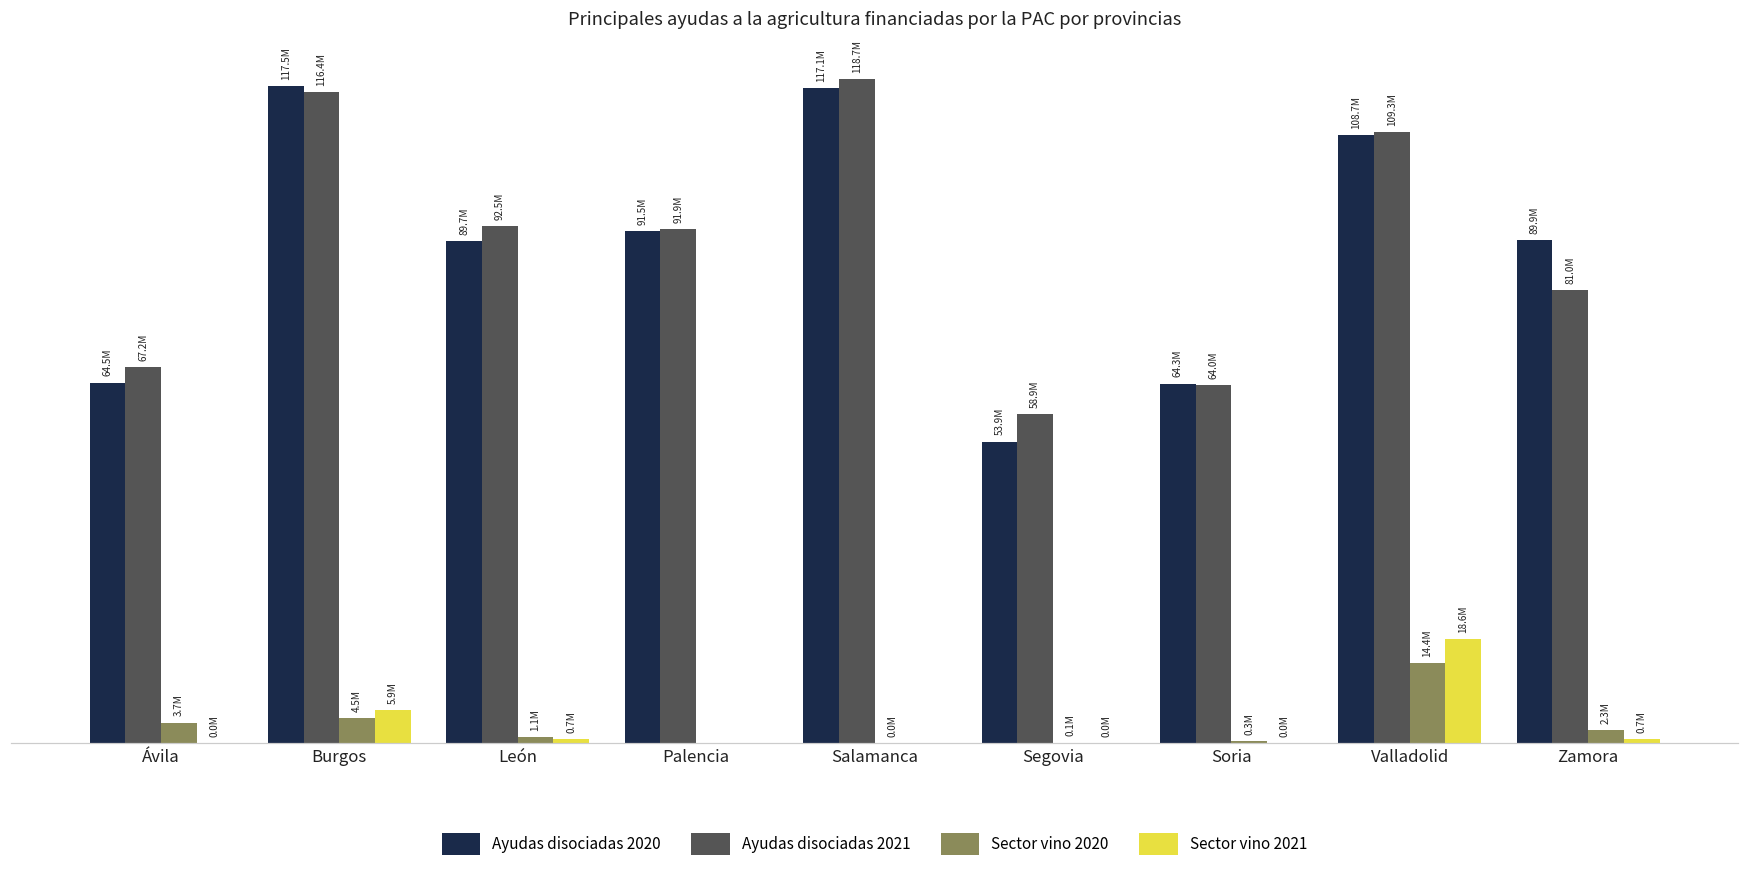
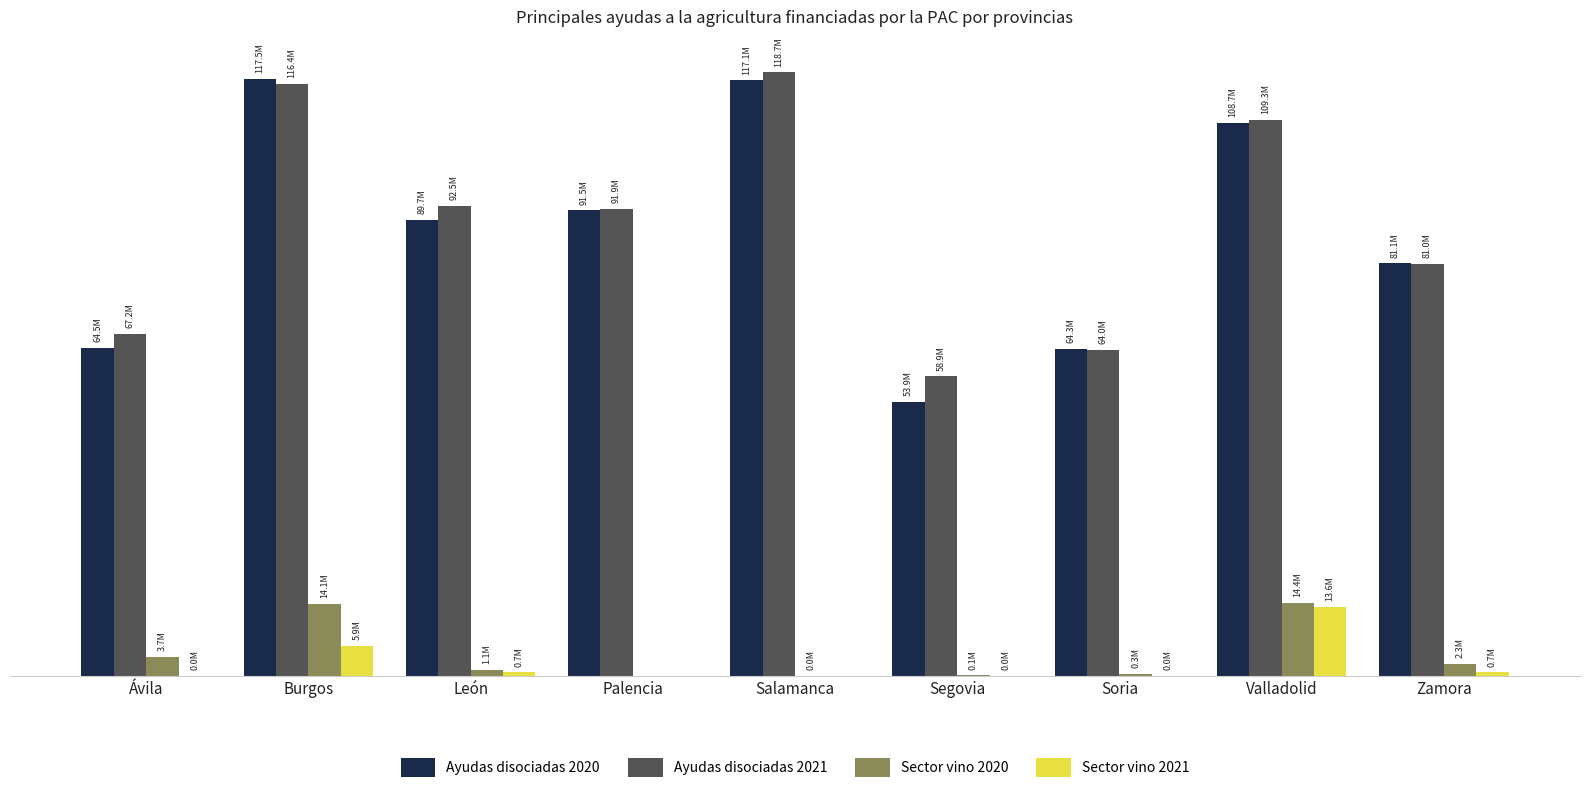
Sector vino 2020, Burgos: 4.5M -> 14.1M
Sector vino 2021, Valladolid: 18.6M -> 13.6M
Ayudas disociadas 2020, Zamora: 89.9M -> 81.1M
